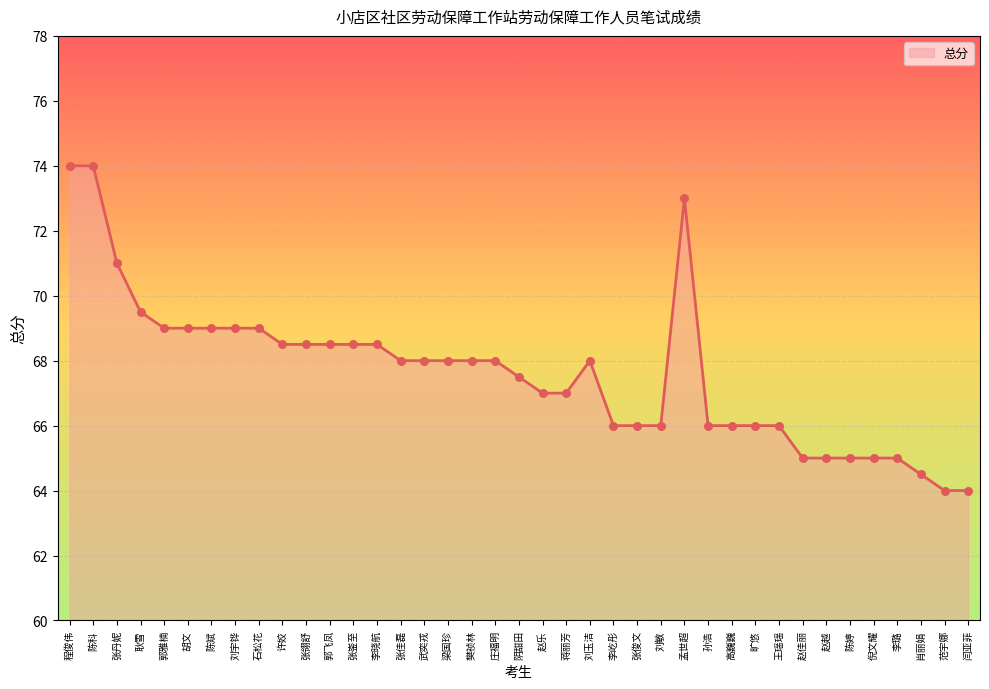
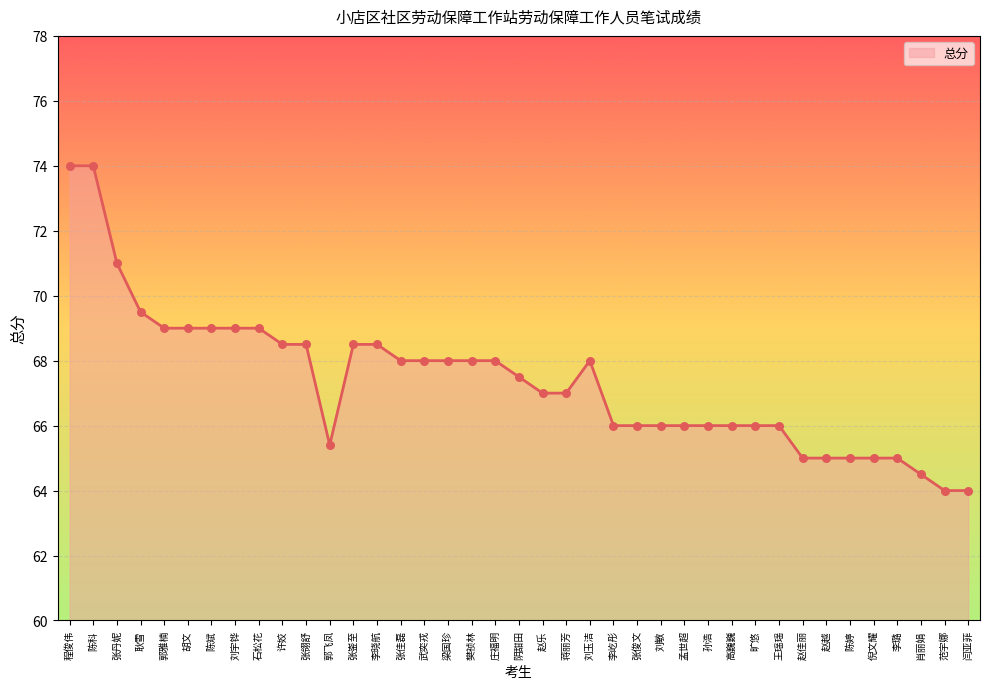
郭飞凤: 68.5 -> 65.4
孟世超: 73 -> 66
